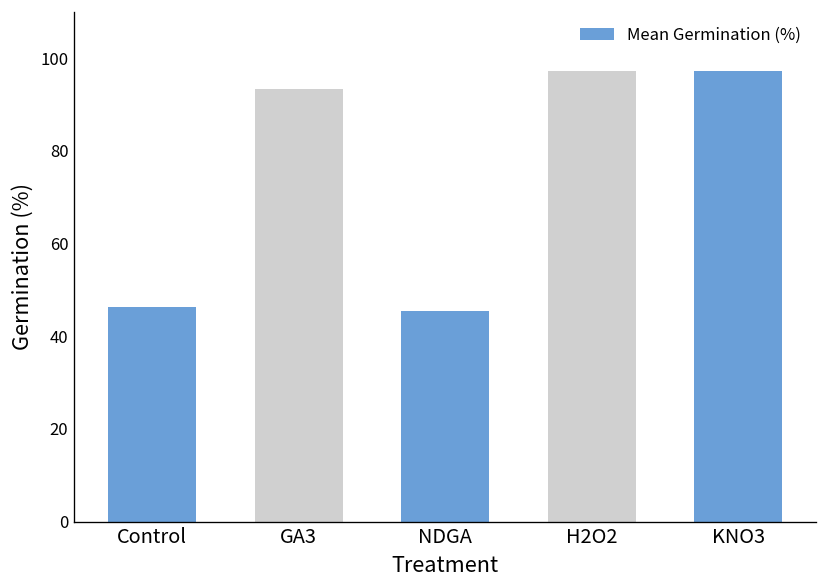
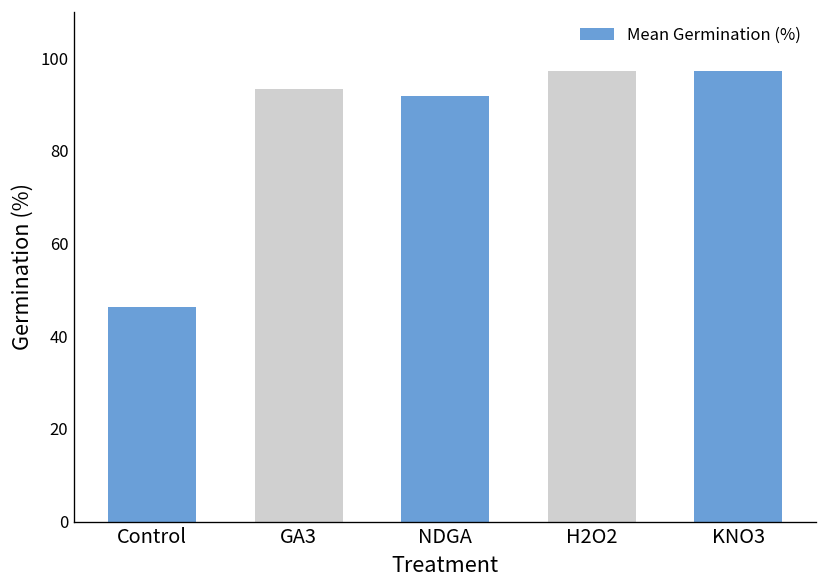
NDGA: 45 -> 92
